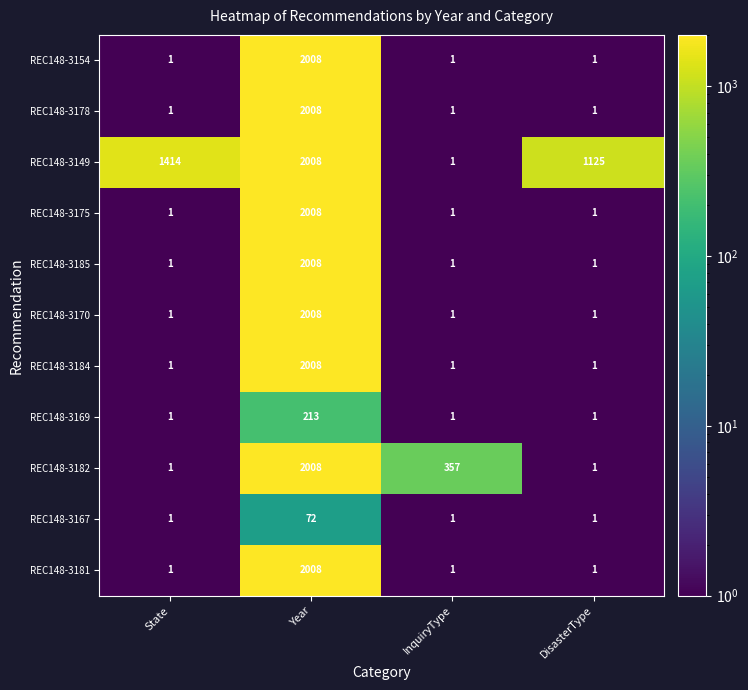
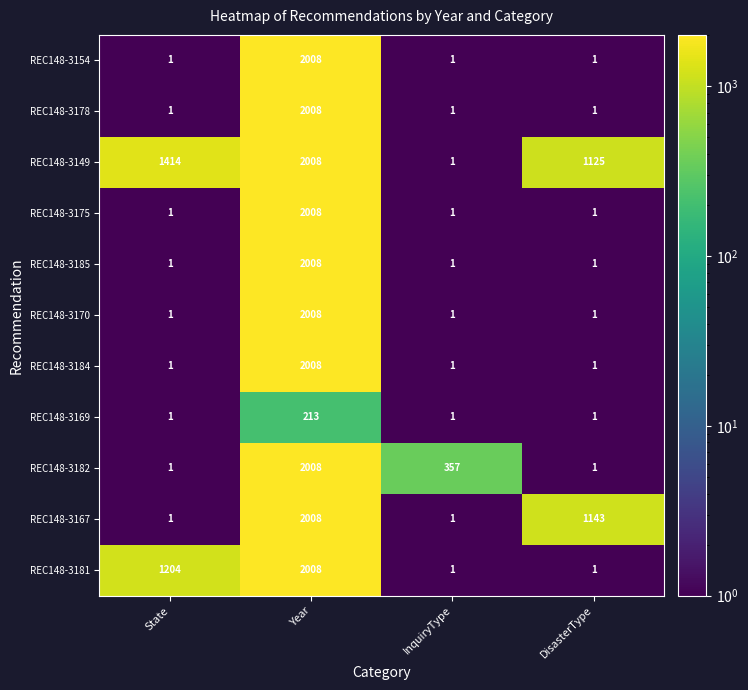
REC148-3167, Year: 72 -> 2008
REC148-3167, DisasterType: 1 -> 1143
REC148-3181, State: 1 -> 1204
